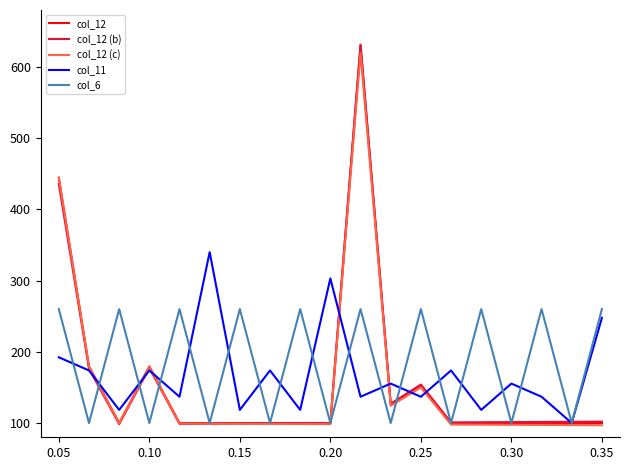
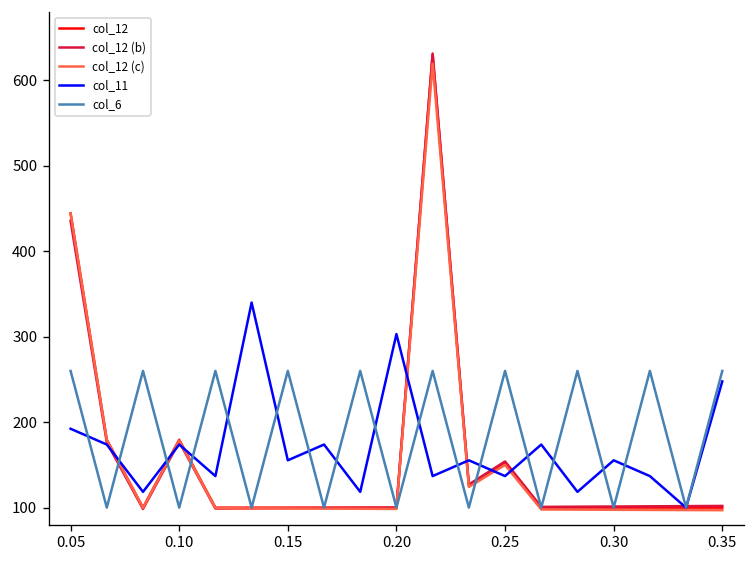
col_11, 0.15: 120 -> 160
